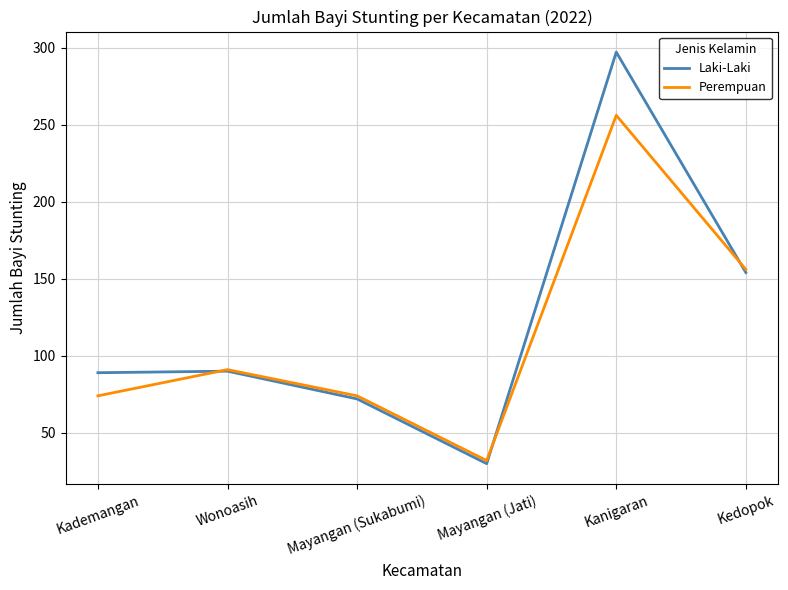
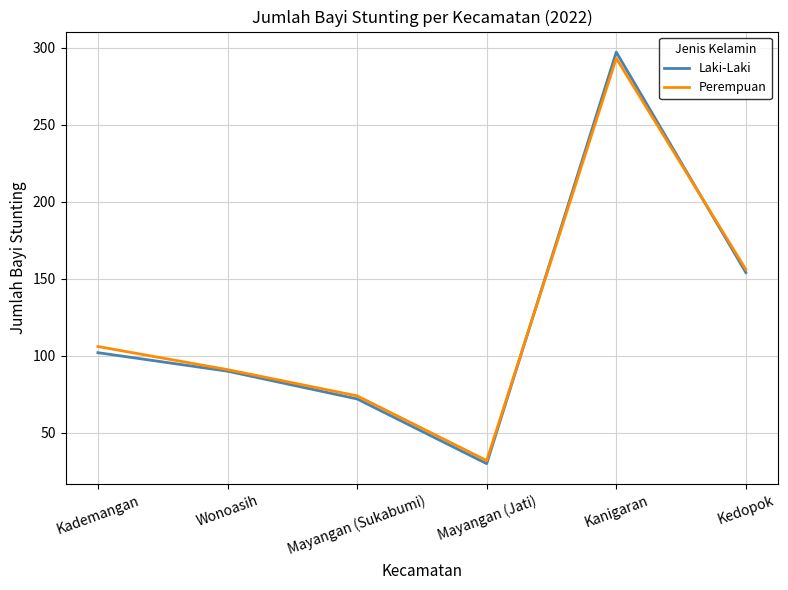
Laki-Laki, Kademangan: 89 -> 102
Perempuan, Kademangan: 74 -> 106
Perempuan, Kanigaran: 256 -> 293
